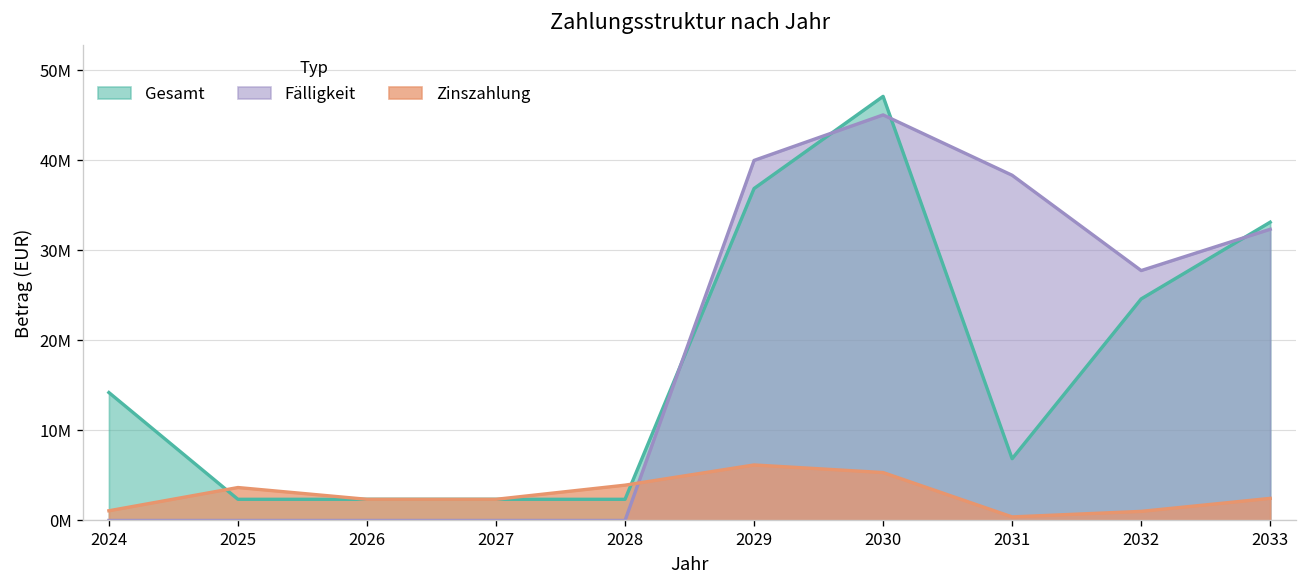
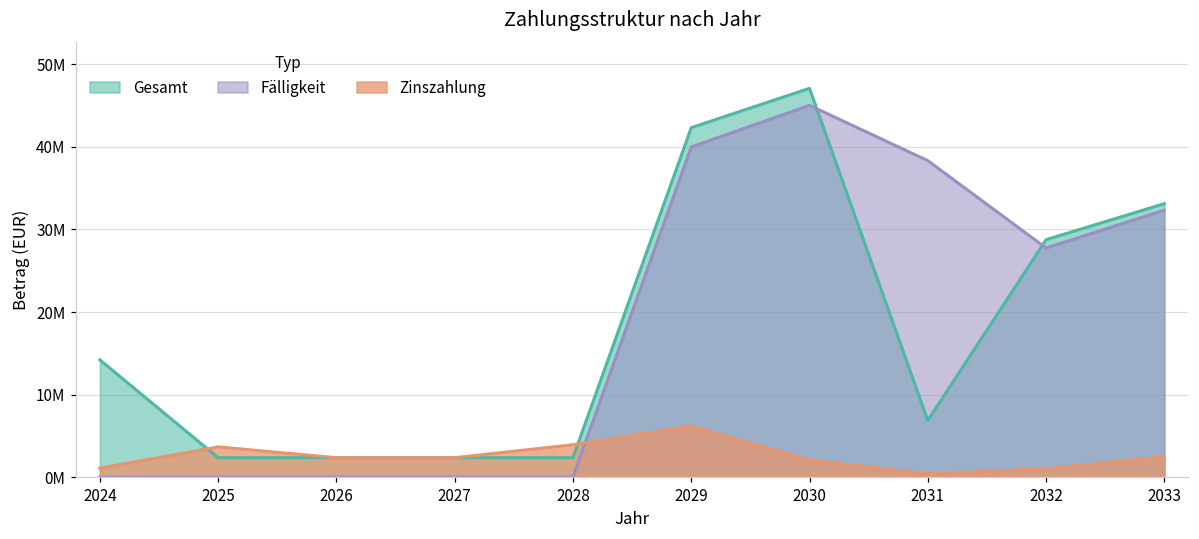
Gesamt, 2029: 37000000 -> 42000000
Zinszahlung, 2030: 5000000 -> 2000000
Gesamt, 2032: 25000000 -> 29000000
